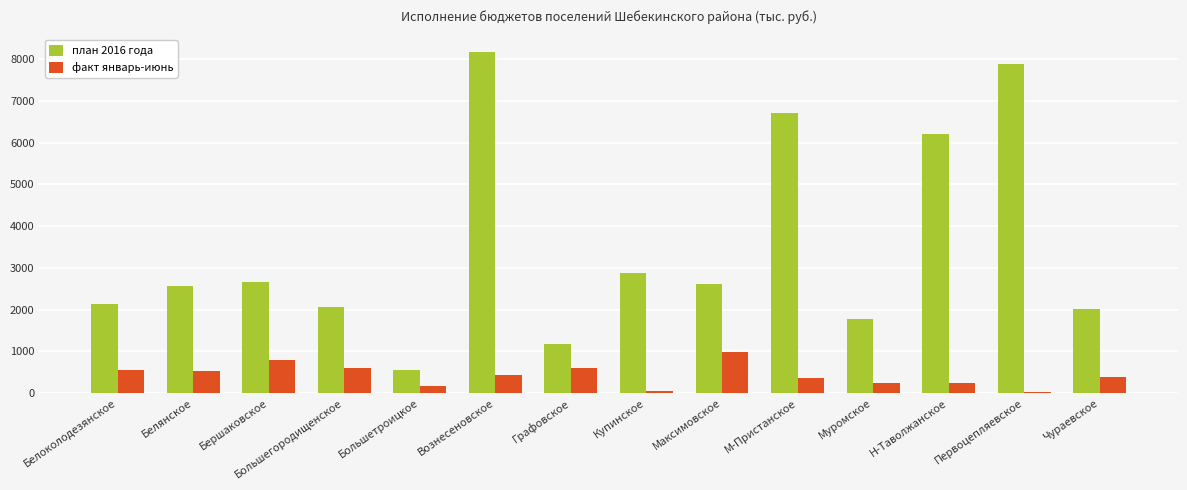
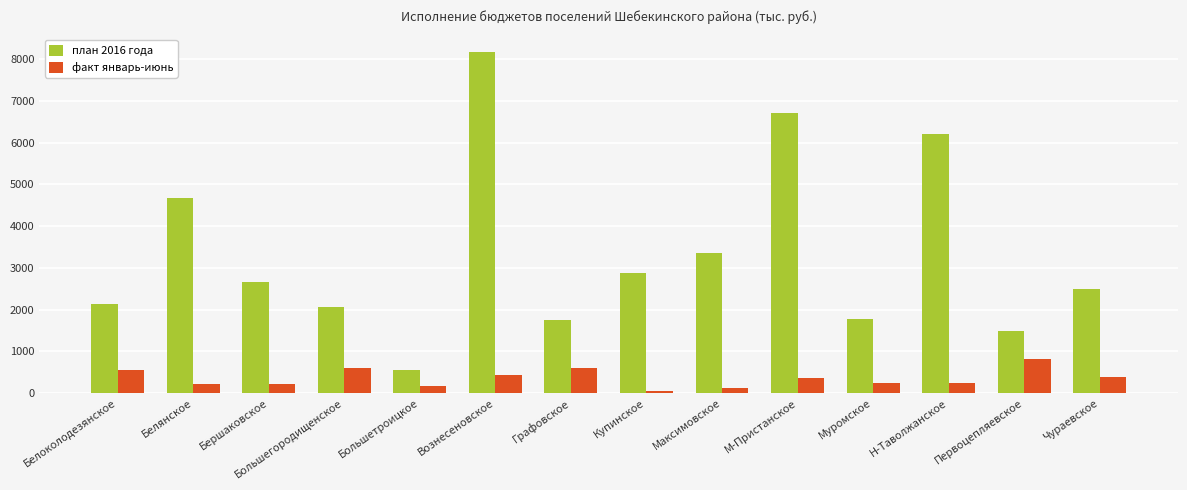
план 2016 года, Белянское: 2600 -> 4700
факт январь-июнь, Белянское: 500 -> 200
факт январь-июнь, Бершаковское: 800 -> 200
план 2016 года, Графовское: 1200 -> 1800
план 2016 года, Максимовское: 2600 -> 3400
факт январь-июнь, Максимовское: 1000 -> 100
план 2016 года, Первоцепляевское: 7900 -> 1500
факт январь-июнь, Первоцепляевское: 0 -> 800
план 2016 года, Чураевское: 2000 -> 2500
